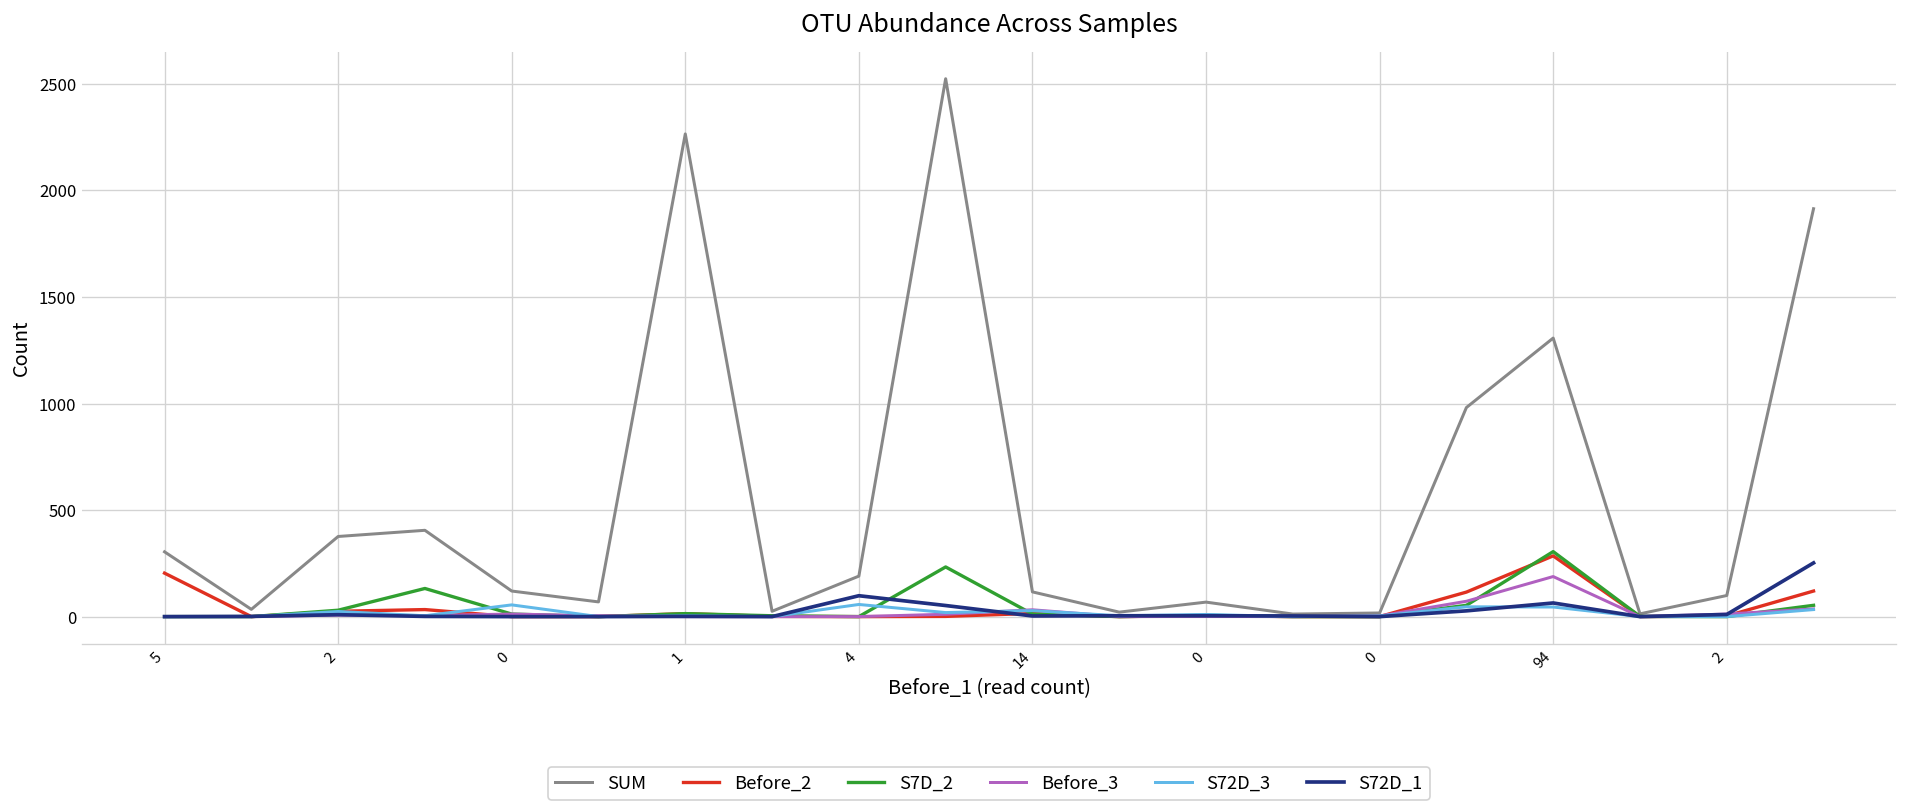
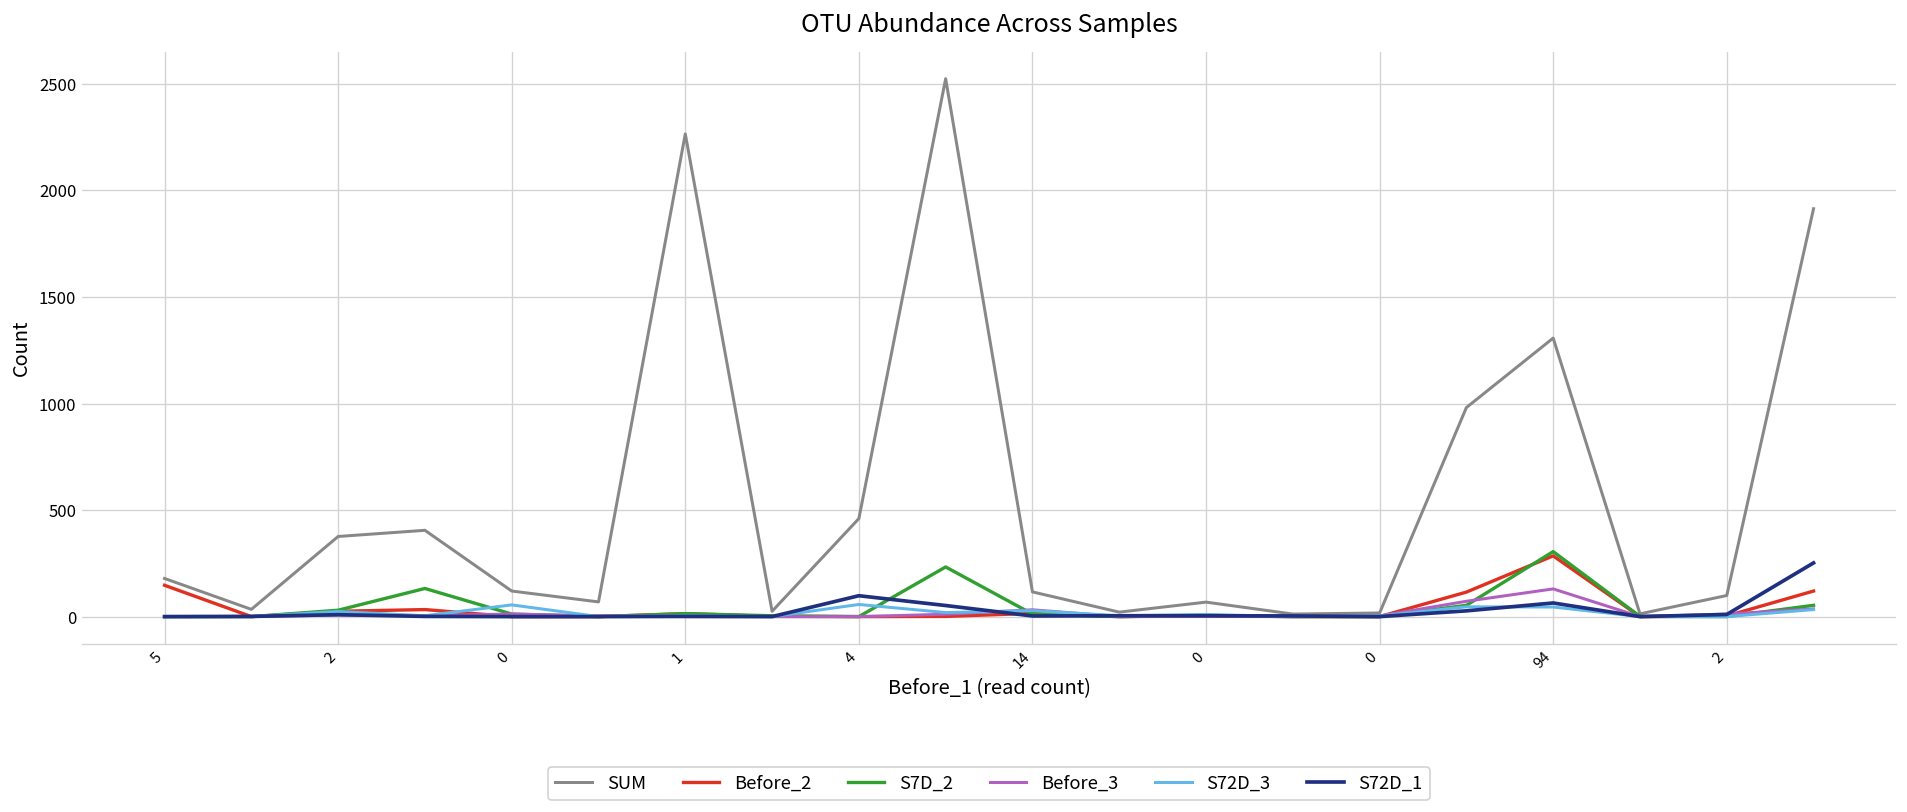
SUM, 5: 300 -> 180
Before_2, 5: 200 -> 150
SUM, 4: 190 -> 460
Before_3, 94: 190 -> 130
